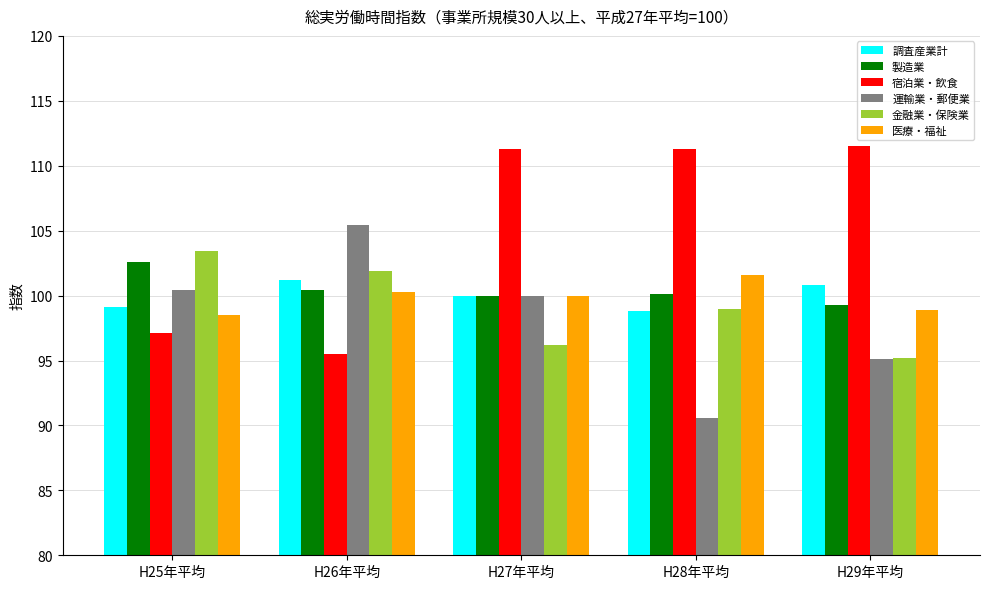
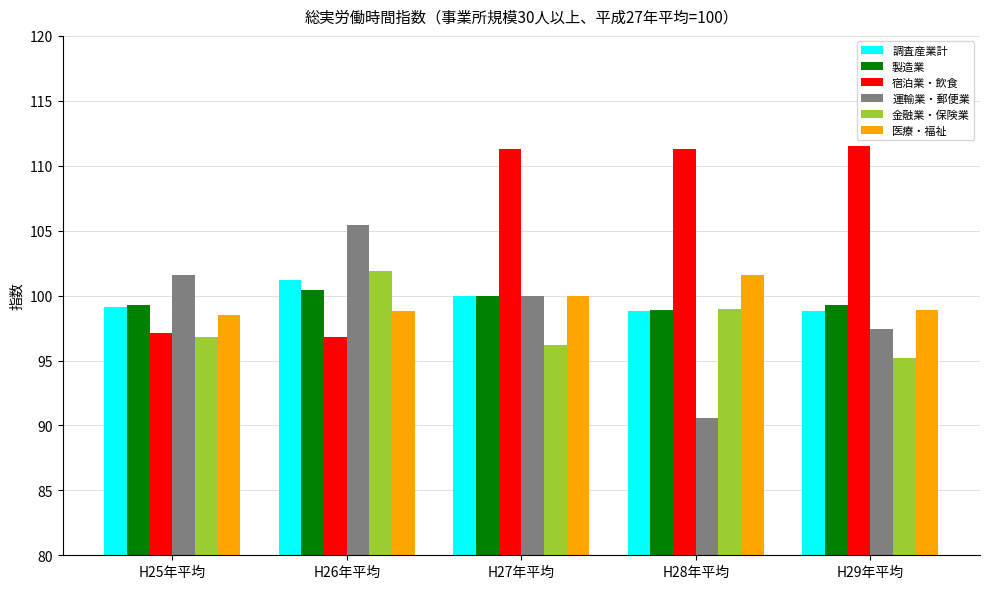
製造業, H25年平均: 102.6 -> 99.3
運輸業・郵便業, H25年平均: 100.4 -> 101.6
金融業・保険業, H25年平均: 103.4 -> 96.8
宿泊業・飲食, H26年平均: 95.5 -> 96.8
医療・福祉, H26年平均: 100.3 -> 98.8
製造業, H28年平均: 100.1 -> 98.9
調査産業計, H29年平均: 100.8 -> 98.8
運輸業・郵便業, H29年平均: 95.1 -> 97.4
